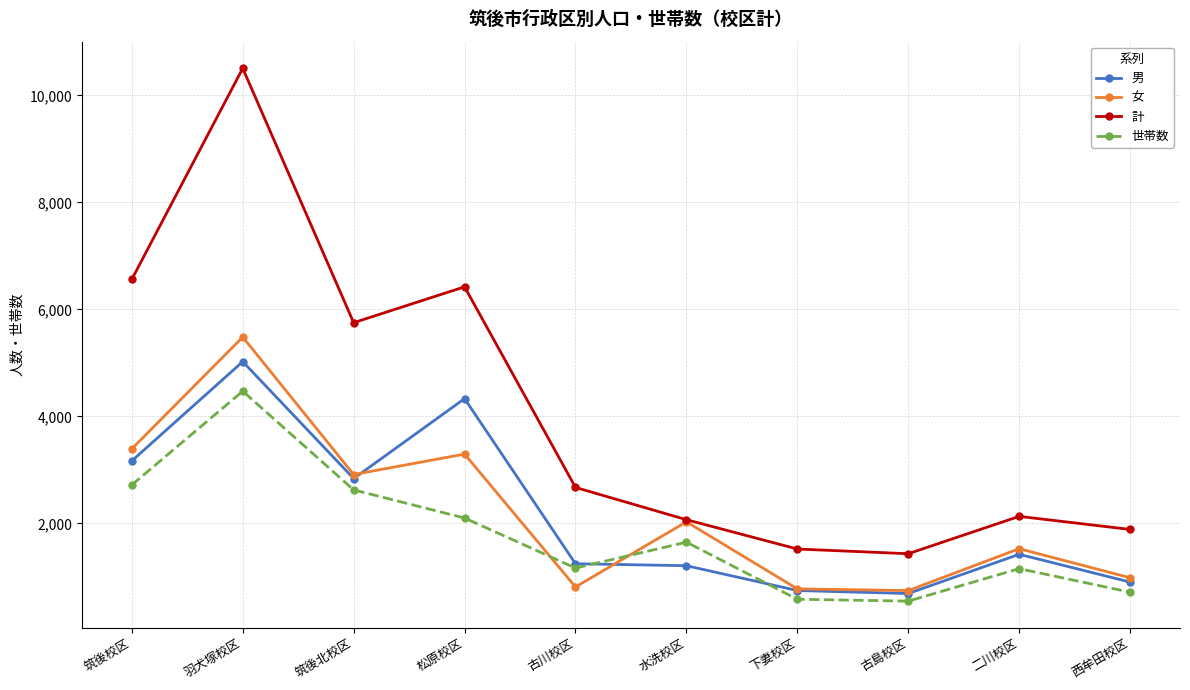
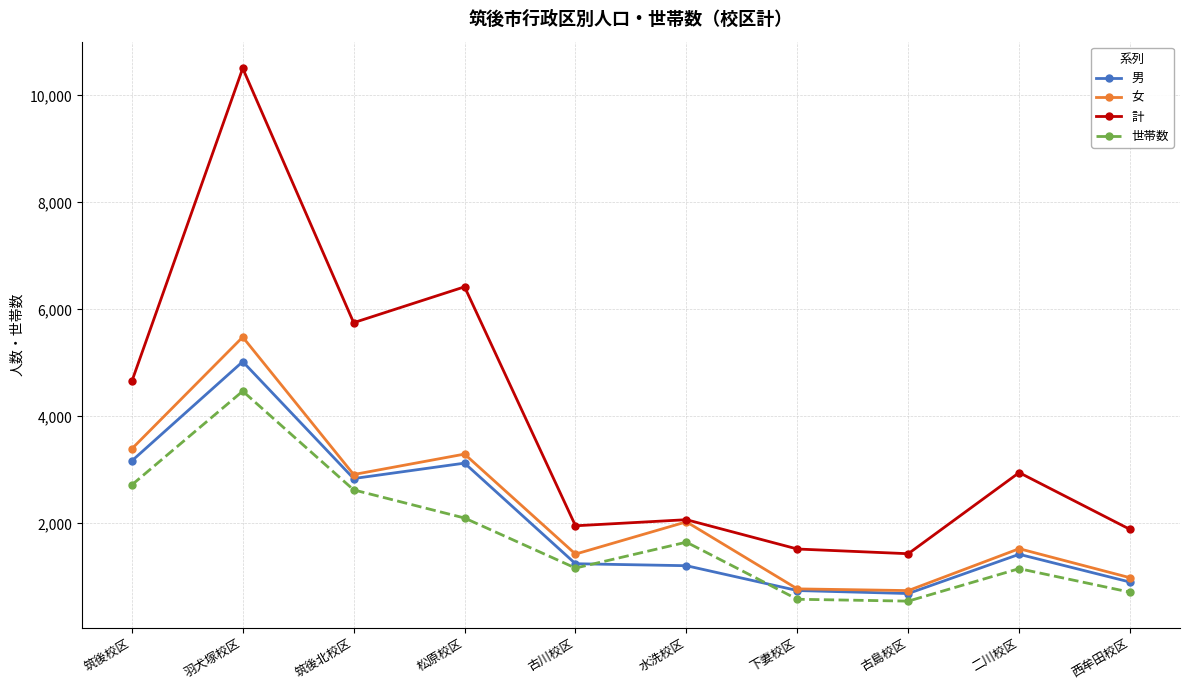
計, 筑後校区: 6,600 -> 4,700
男, 松原校区: 4,300 -> 3,100
女, 古川校区: 800 -> 1,400
計, 古川校区: 2,700 -> 2,000
計, 二川校区: 2,100 -> 2,900
